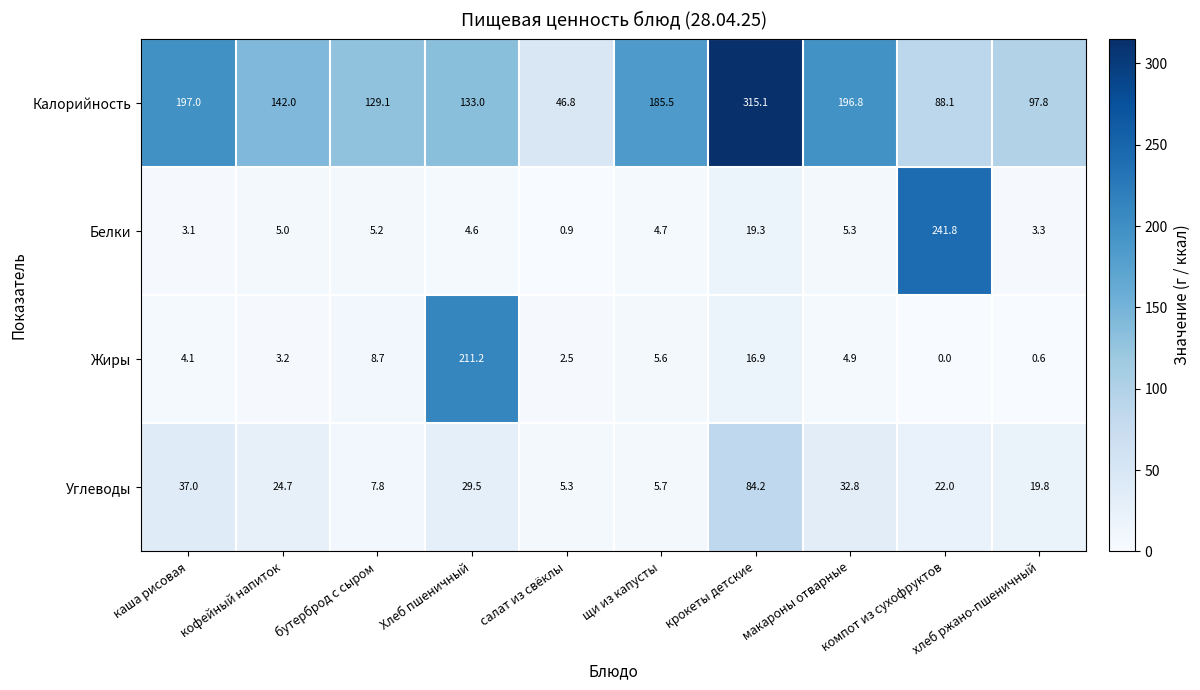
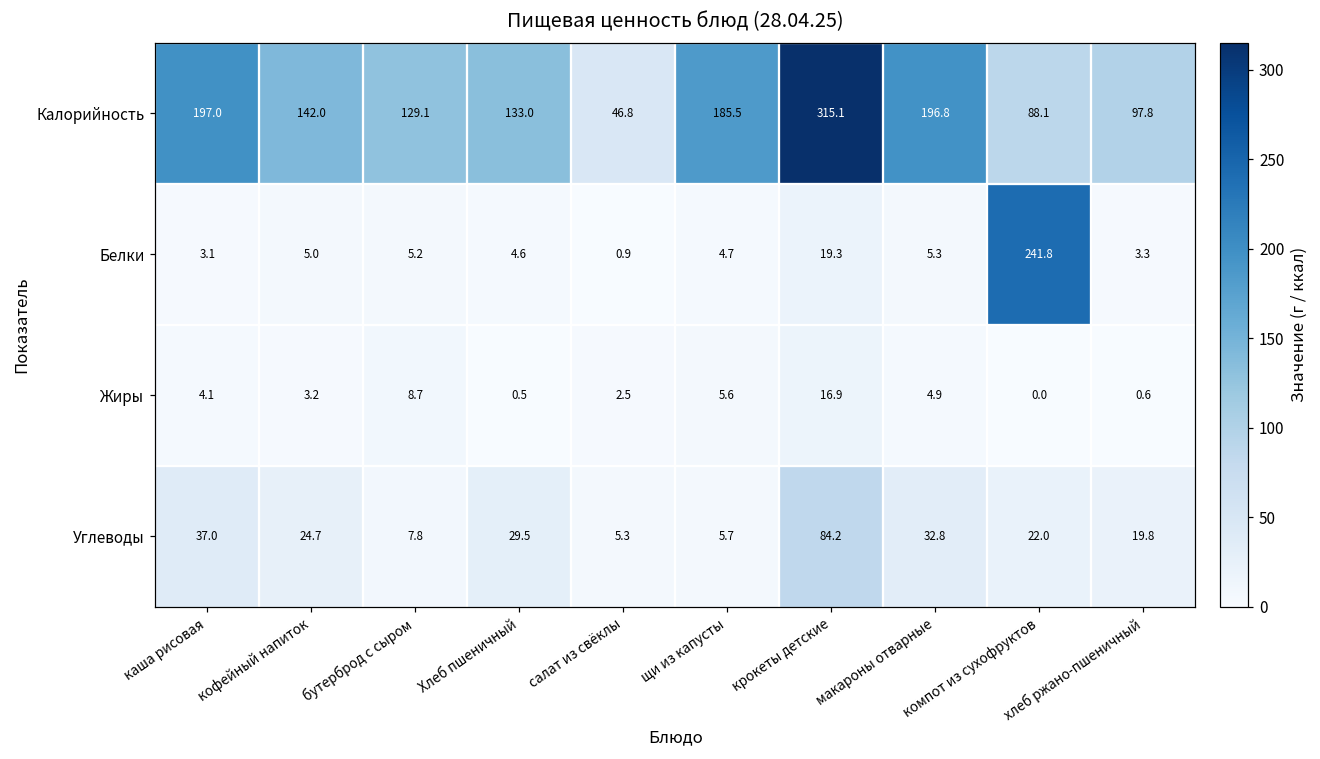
Жиры, Хлеб пшеничный: 211.2 -> 0.5
